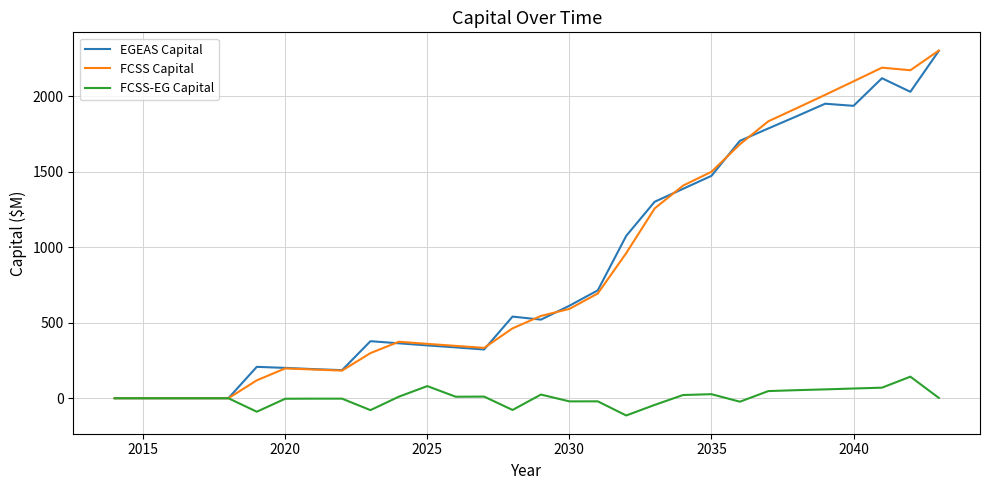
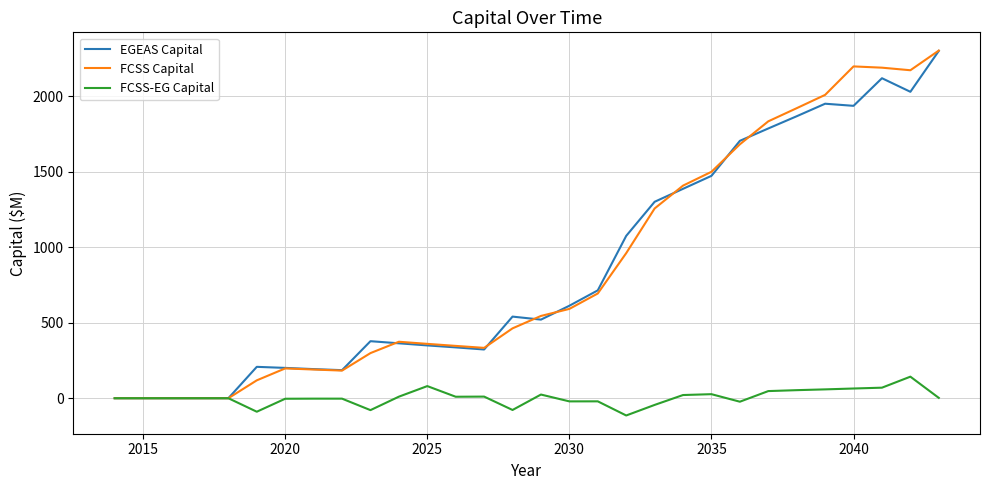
FCSS Capital, 2040: 2100 -> 2200
